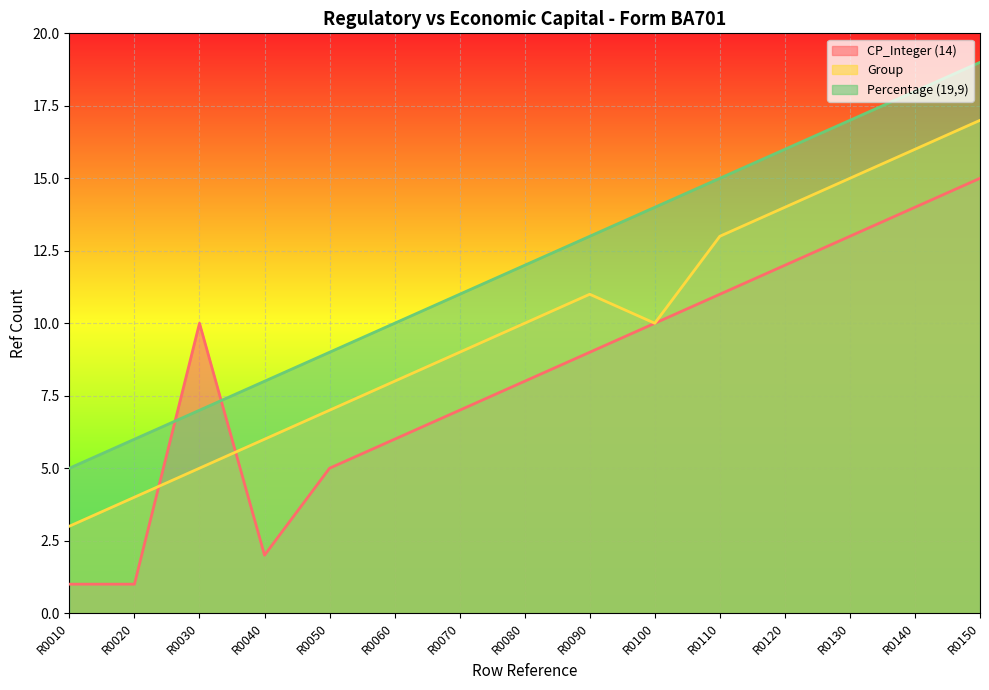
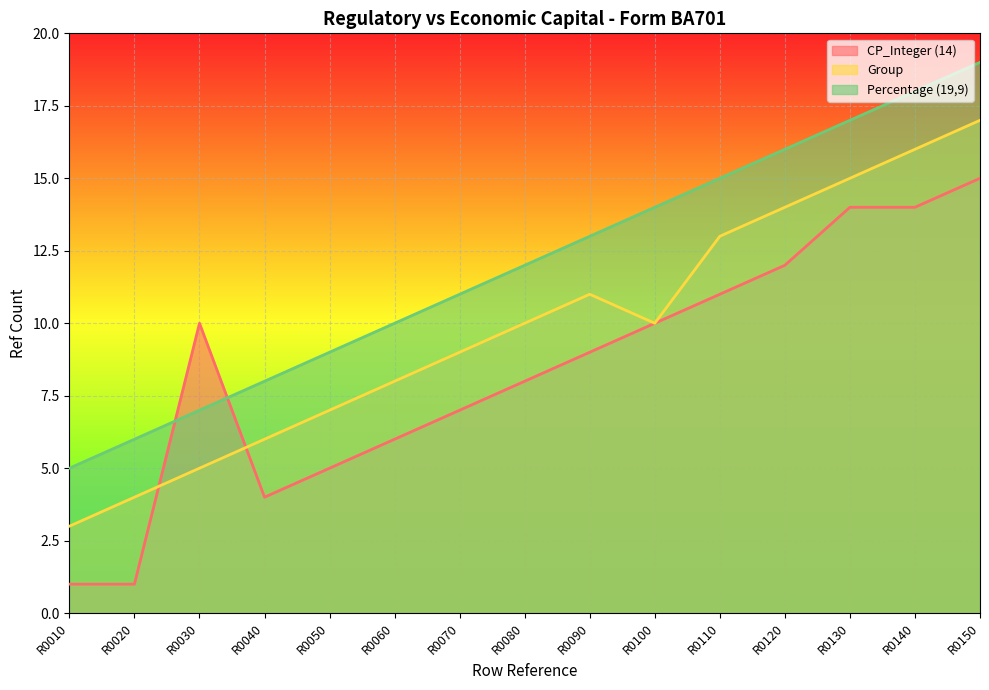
CP_Integer (14), R0040: 2 -> 4
CP_Integer (14), R0130: 13 -> 14
